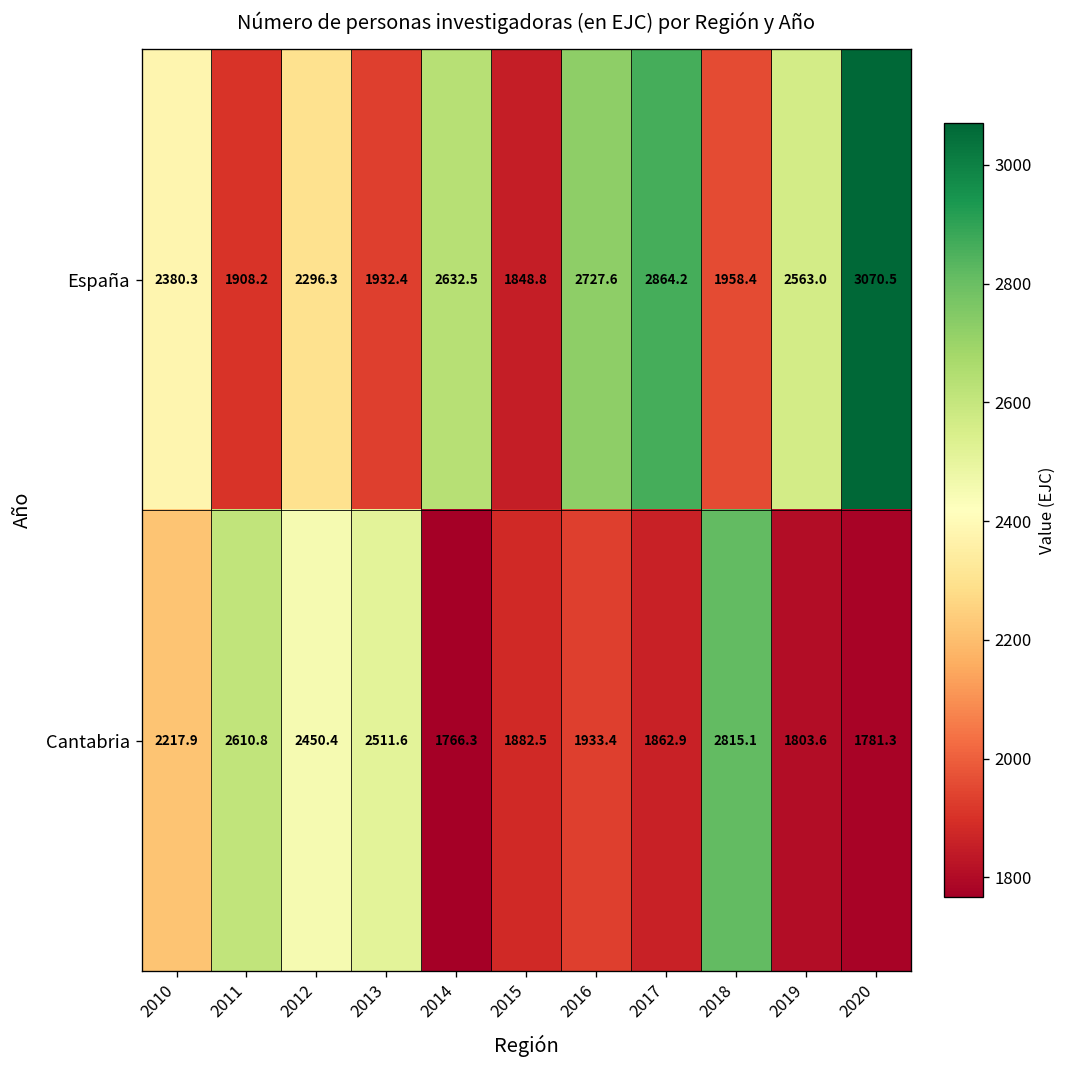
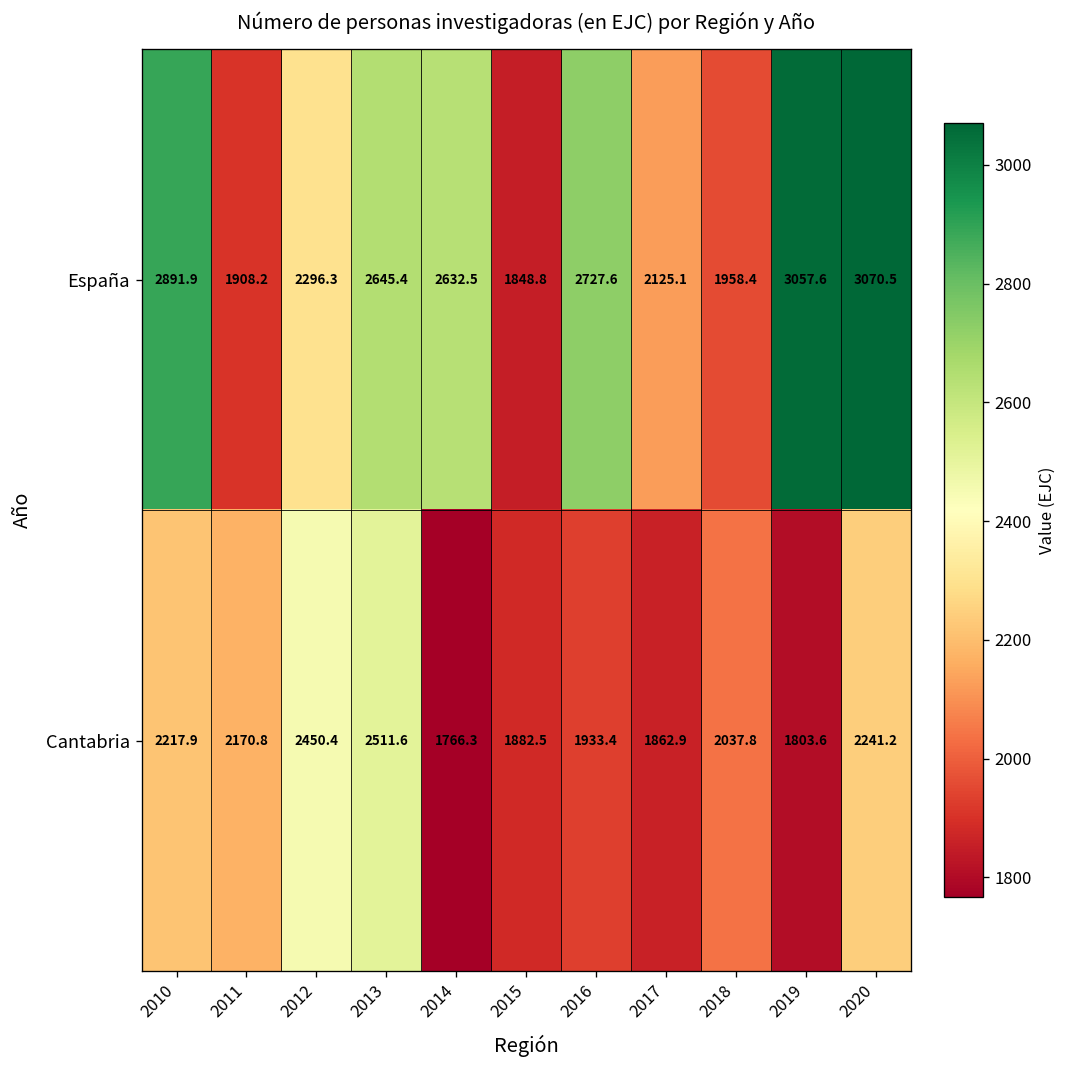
España, 2010: 2380.3 -> 2891.9
España, 2013: 1932.4 -> 2645.4
España, 2017: 2864.2 -> 2125.1
España, 2019: 2563.0 -> 3057.6
Cantabria, 2011: 2610.8 -> 2170.8
Cantabria, 2018: 2815.1 -> 2037.8
Cantabria, 2020: 1781.3 -> 2241.2
